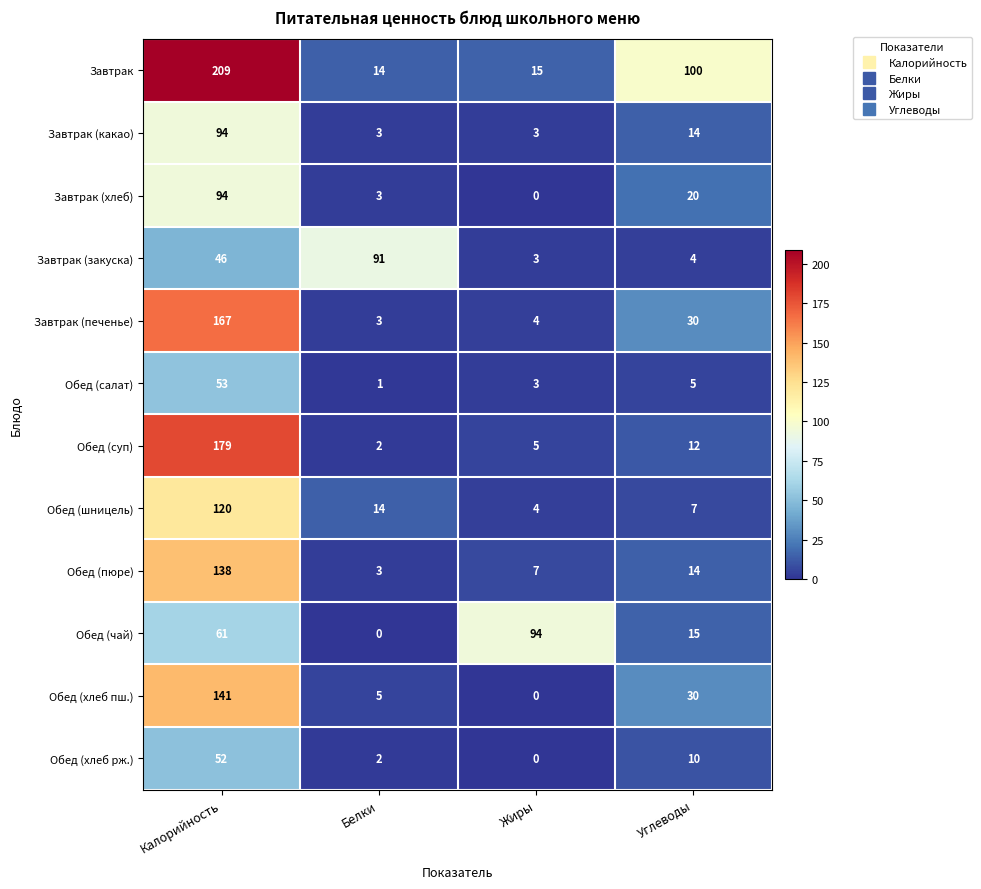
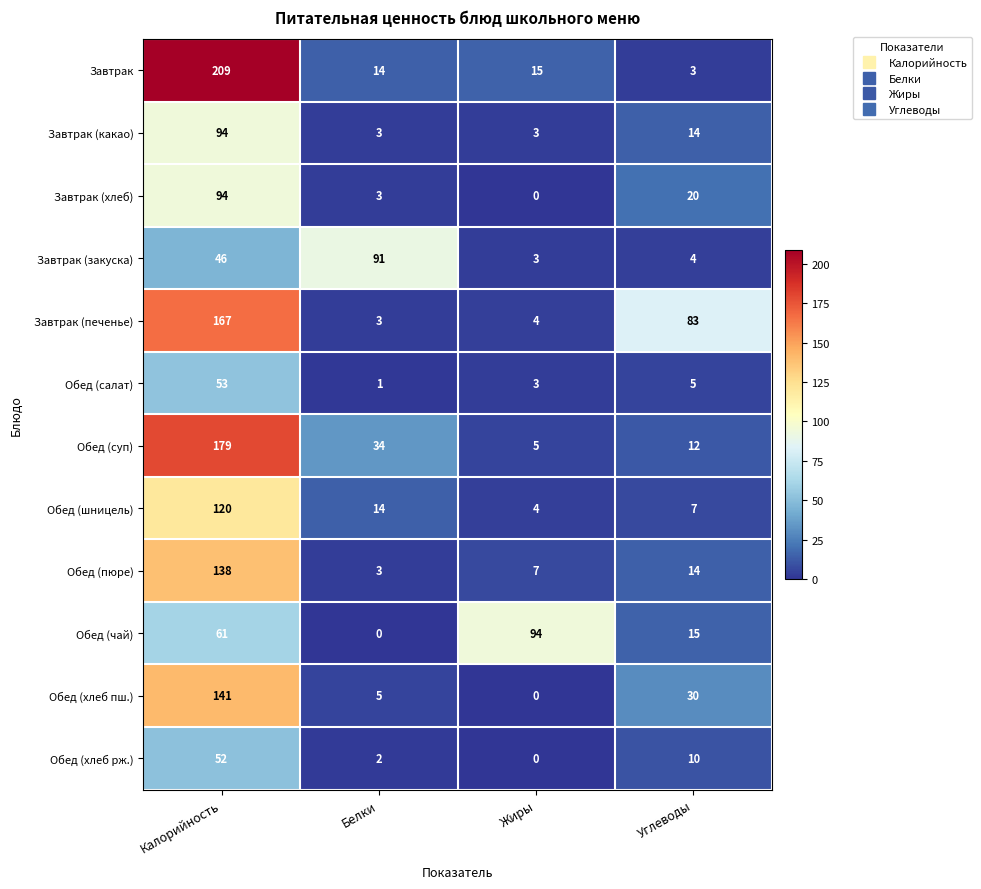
Завтрак, Углеводы: 100 -> 3
Завтрак (печенье), Углеводы: 30 -> 83
Обед (суп), Белки: 2 -> 34
